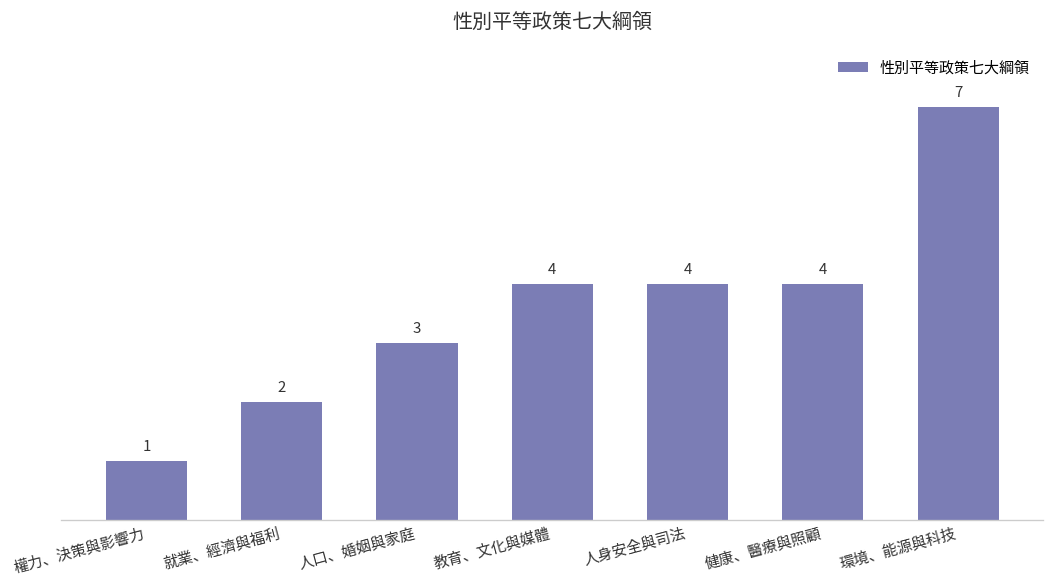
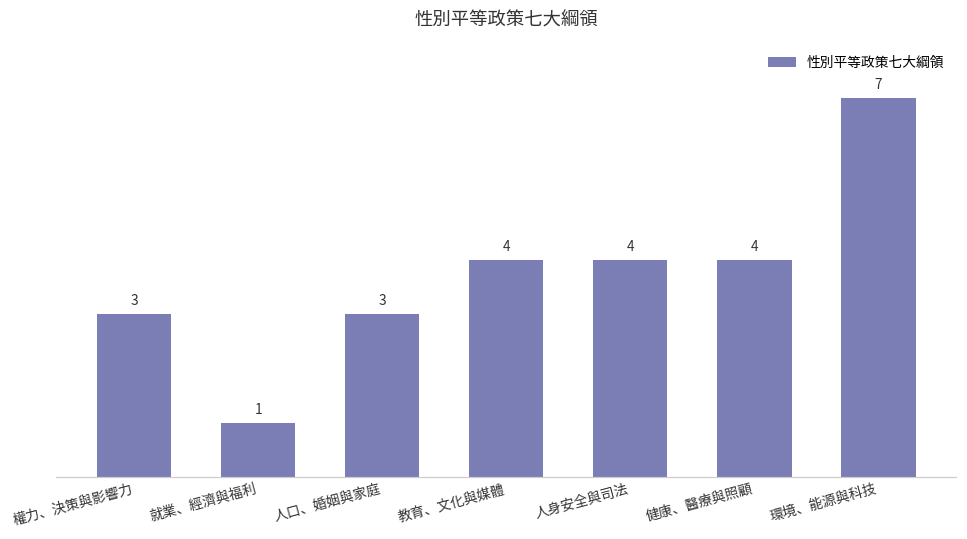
權力、決策與影響力: 1 -> 3
就業、經濟與福利: 2 -> 1
